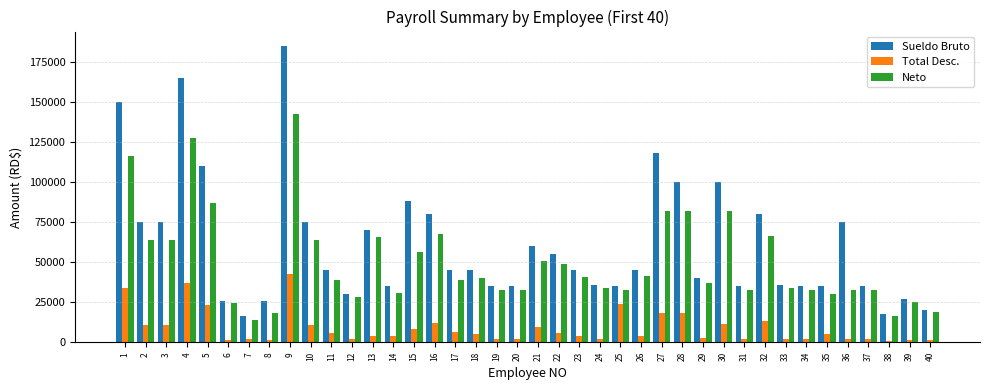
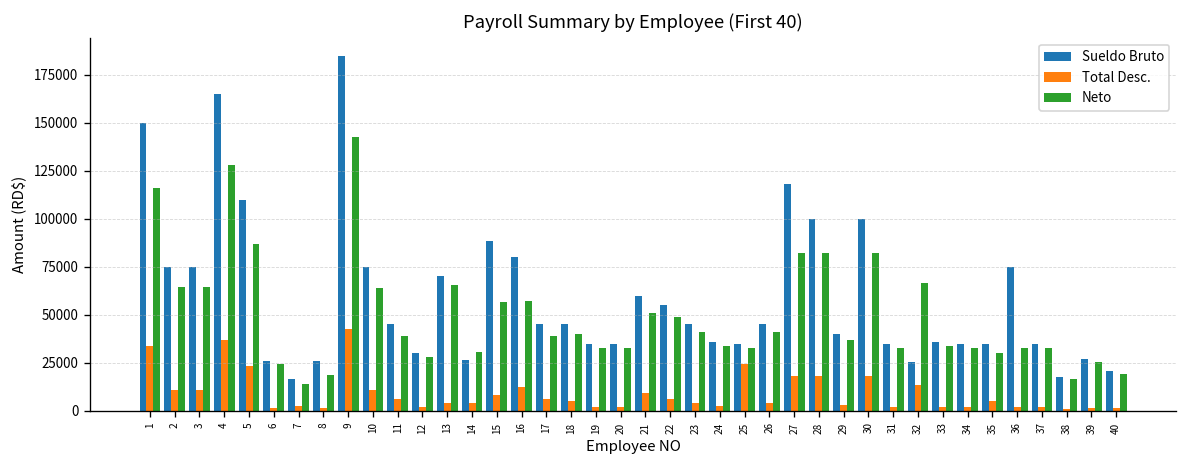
Sueldo Bruto, 14: 35000 -> 26000
Neto, 16: 68000 -> 57000
Total Desc., 30: 12000 -> 18000
Sueldo Bruto, 32: 80000 -> 25000
